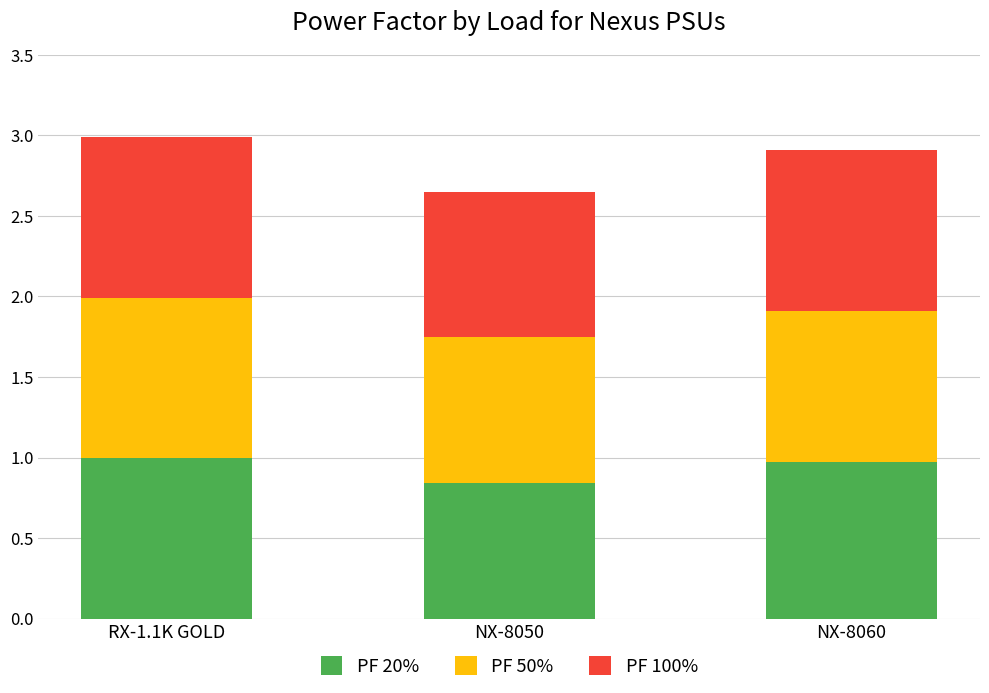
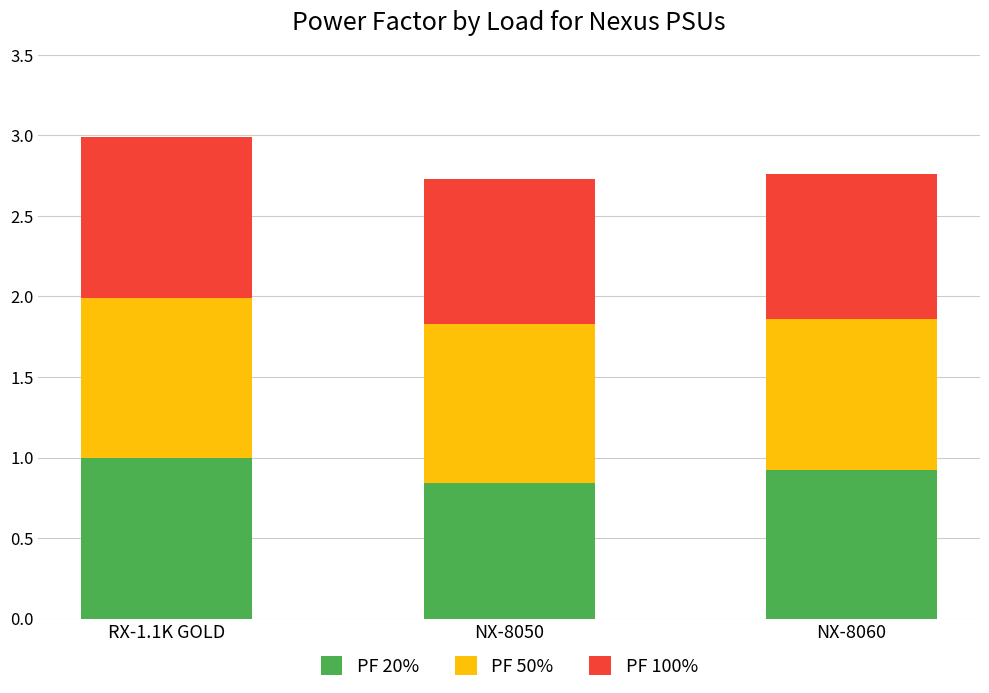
PF 50%, NX-8050: 0.91 -> 0.99
PF 20%, NX-8060: 0.97 -> 0.92
PF 100%, NX-8060: 1.0 -> 0.9
